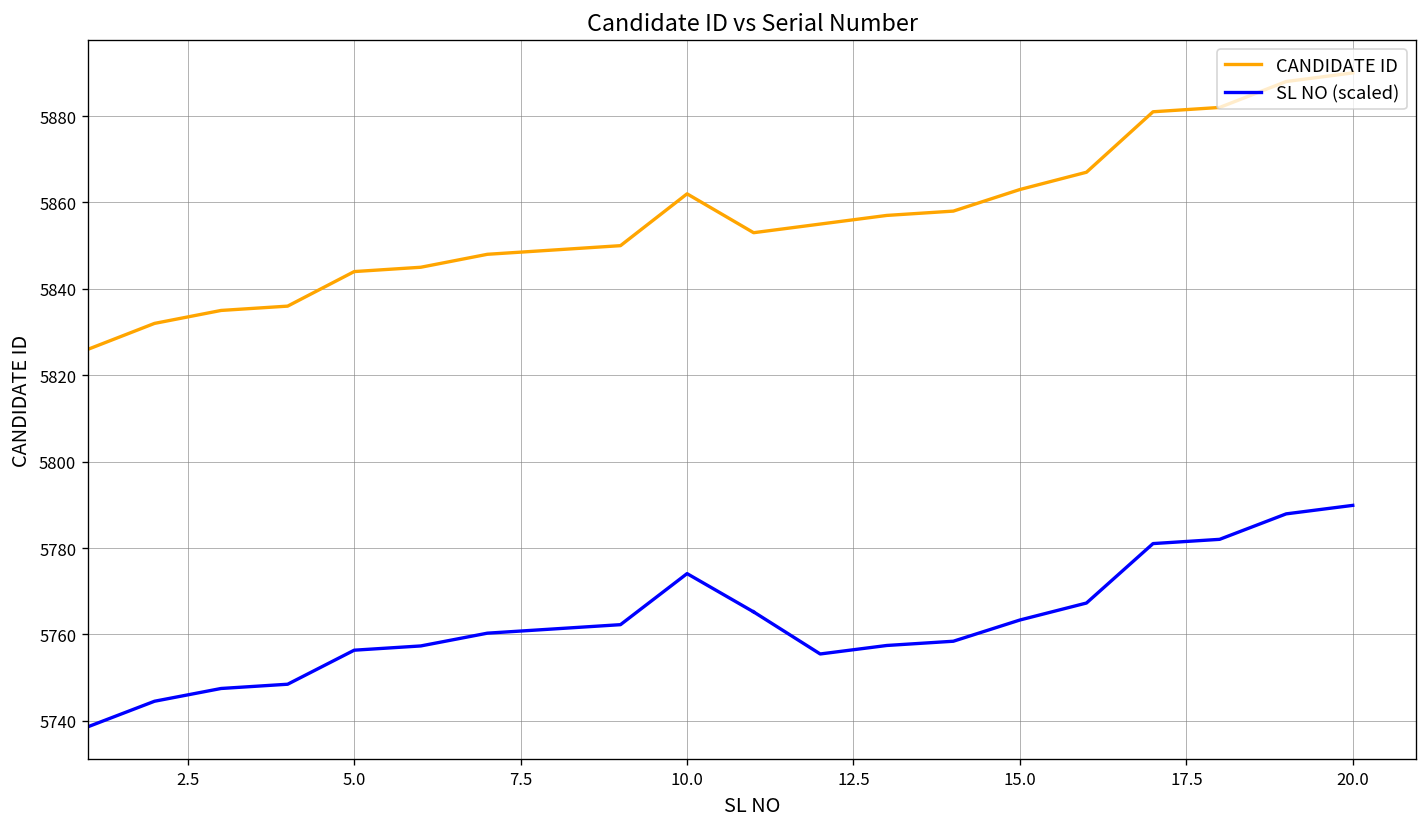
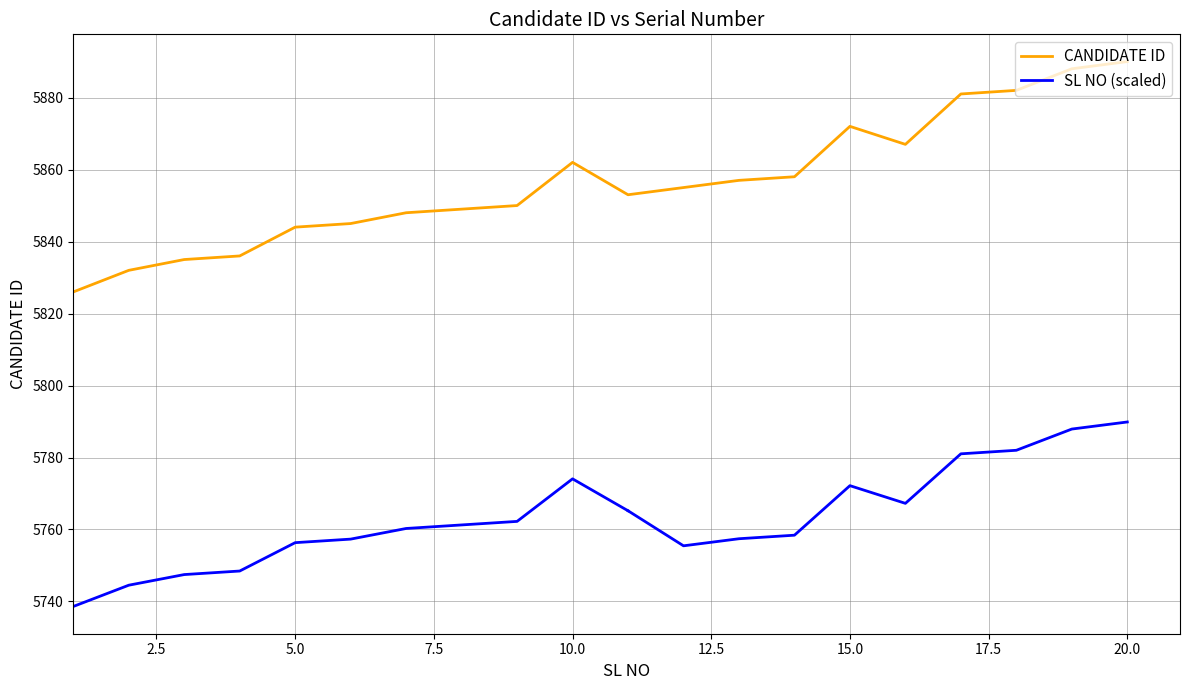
CANDIDATE ID, 15.0: 5863 -> 5872
